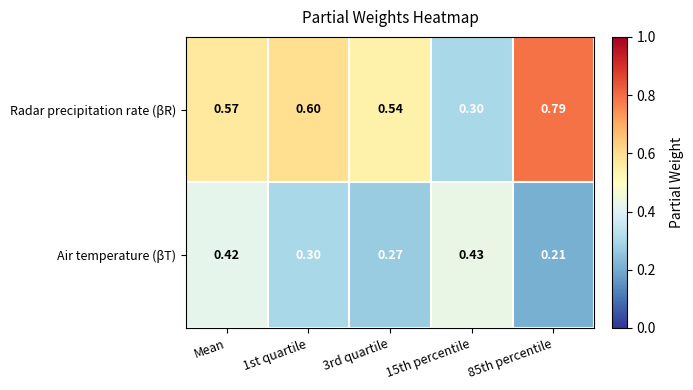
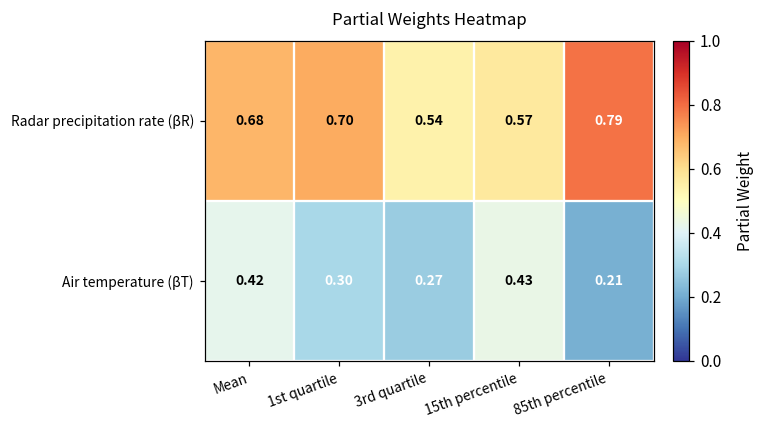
Radar precipitation rate (βR), Mean: 0.57 -> 0.68
Radar precipitation rate (βR), 1st quartile: 0.60 -> 0.70
Radar precipitation rate (βR), 15th percentile: 0.30 -> 0.57
